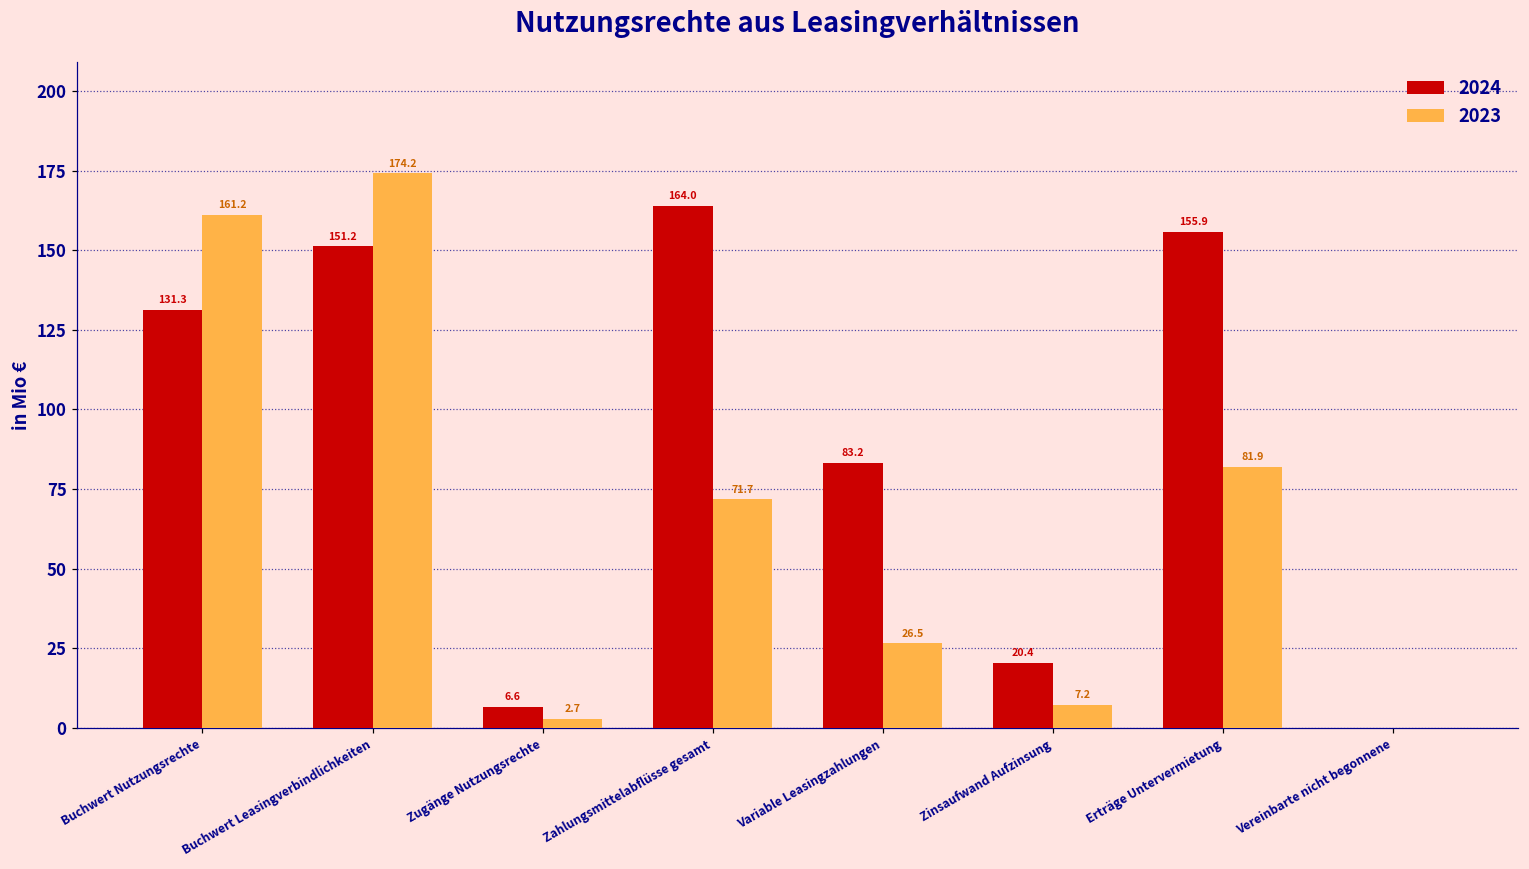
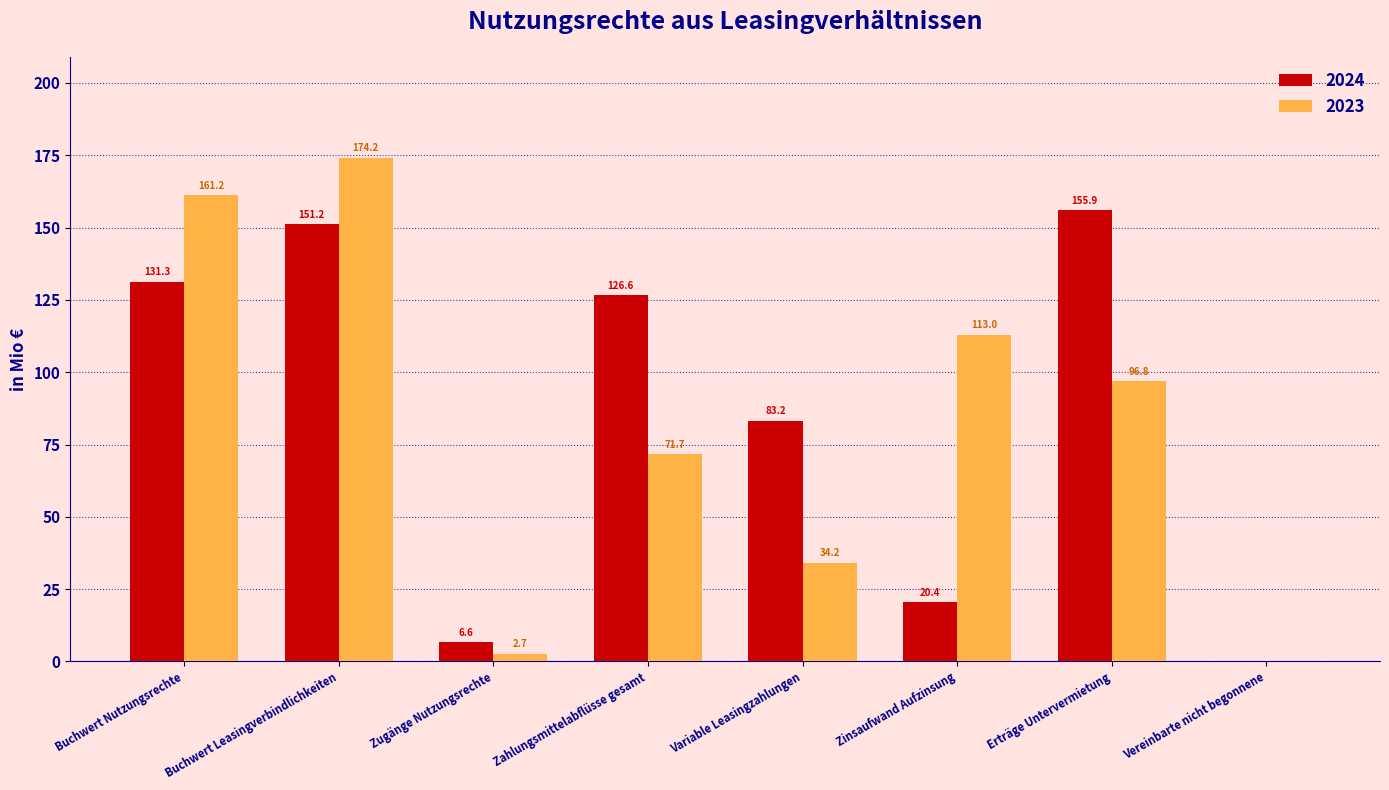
2024, Zahlungsmittelabflüsse gesamt: 164.0 -> 126.6
2023, Variable Leasingzahlungen: 26.5 -> 34.2
2023, Zinsaufwand Aufzinsung: 7.2 -> 113.0
2023, Erträge Untervermietung: 81.9 -> 96.8
